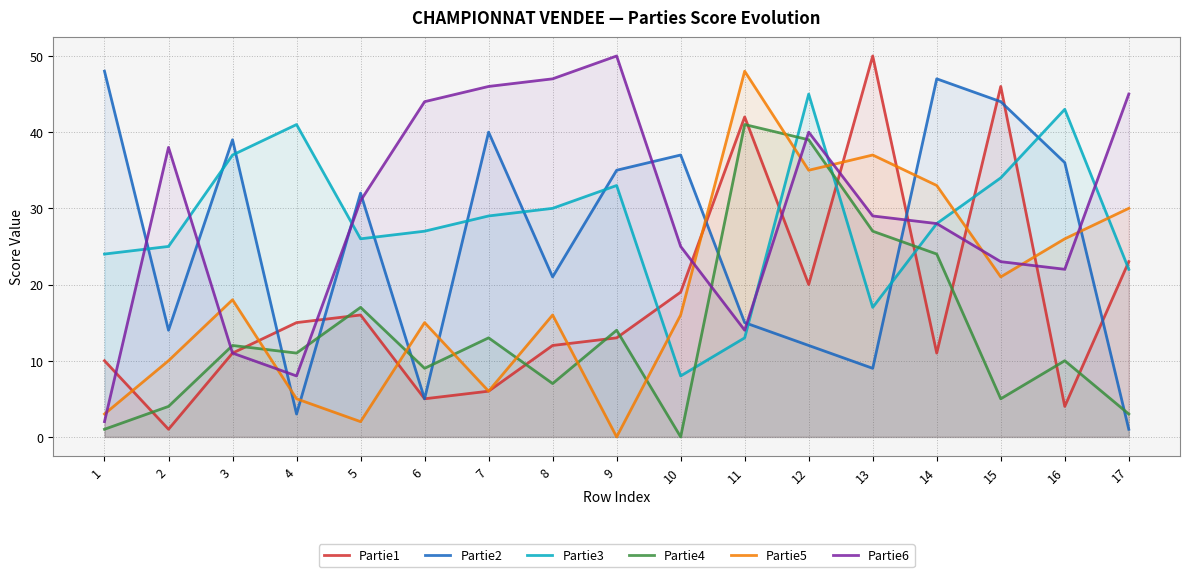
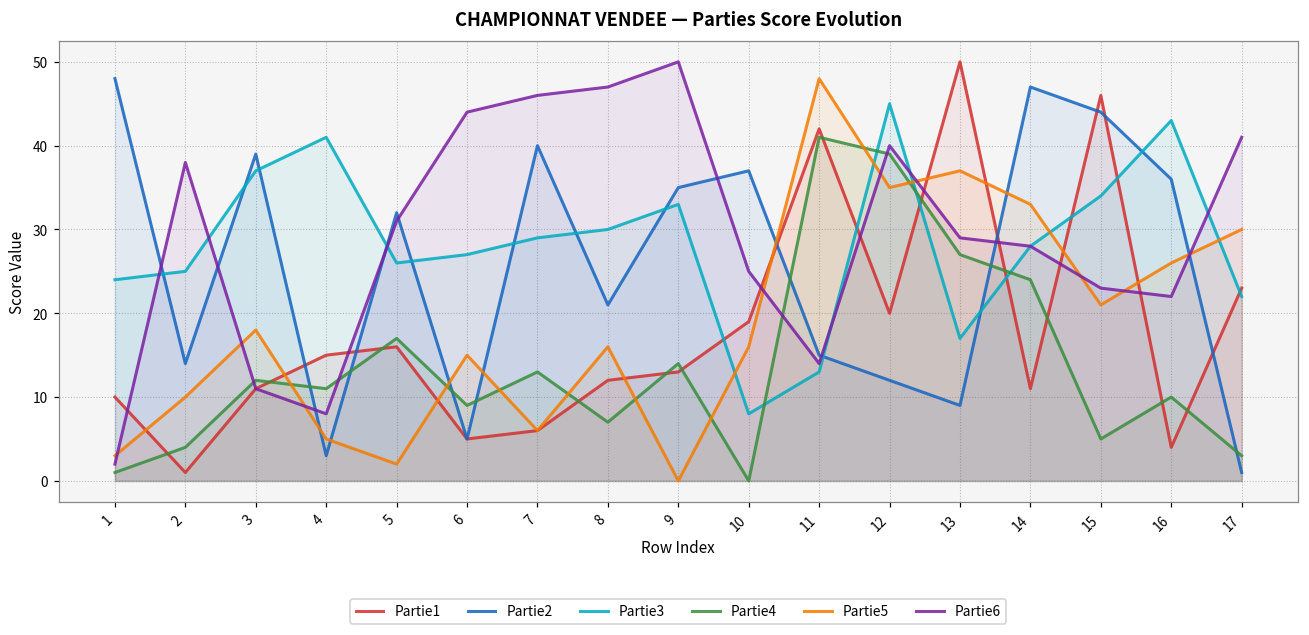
Partie6, 17: 45 -> 41
